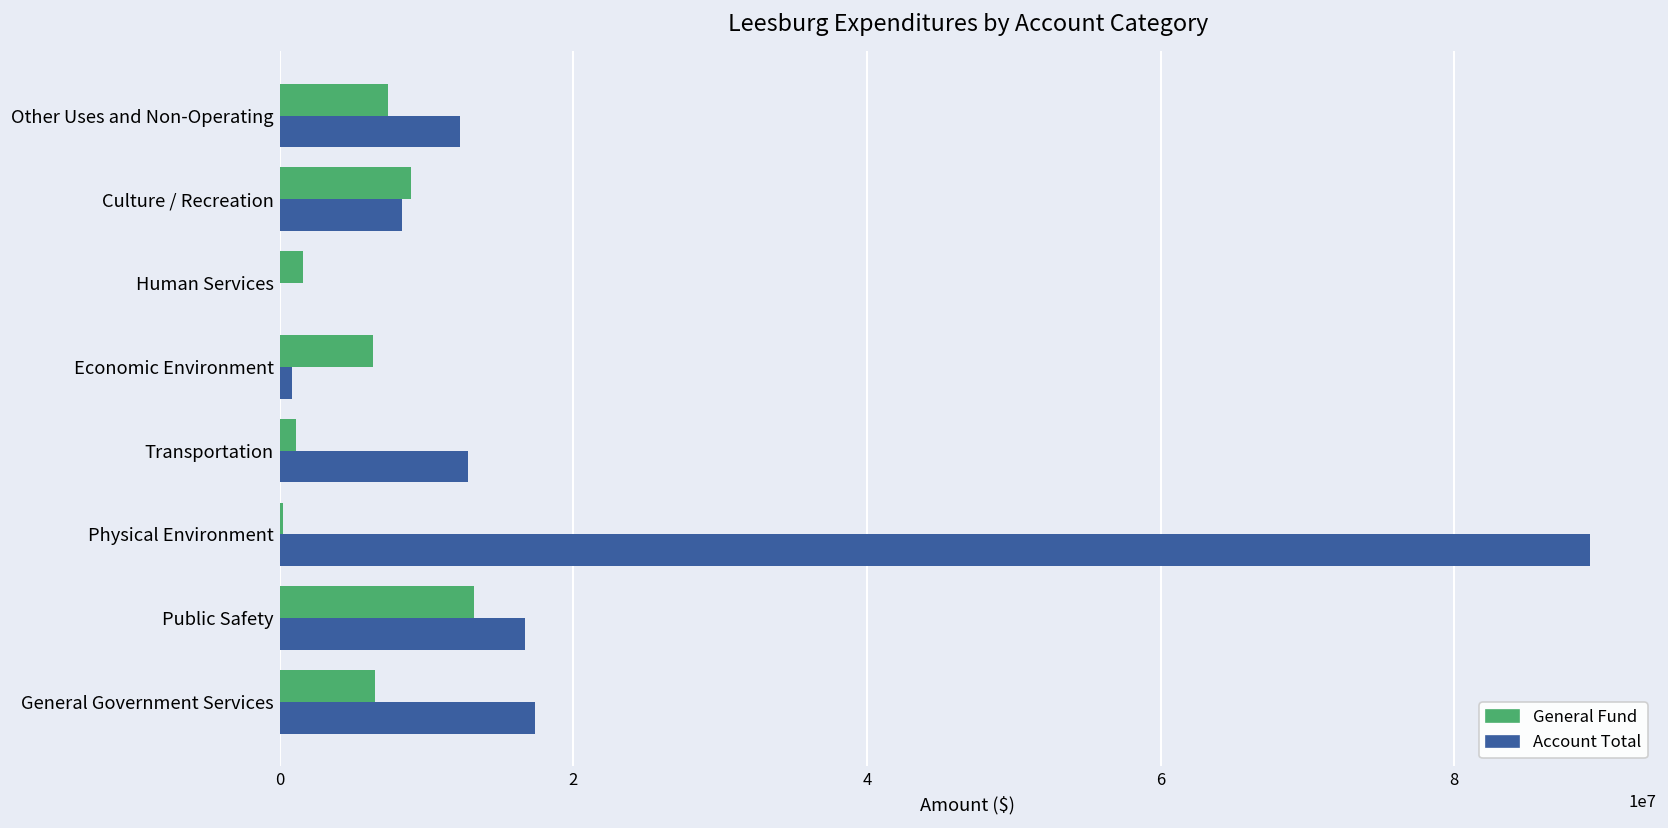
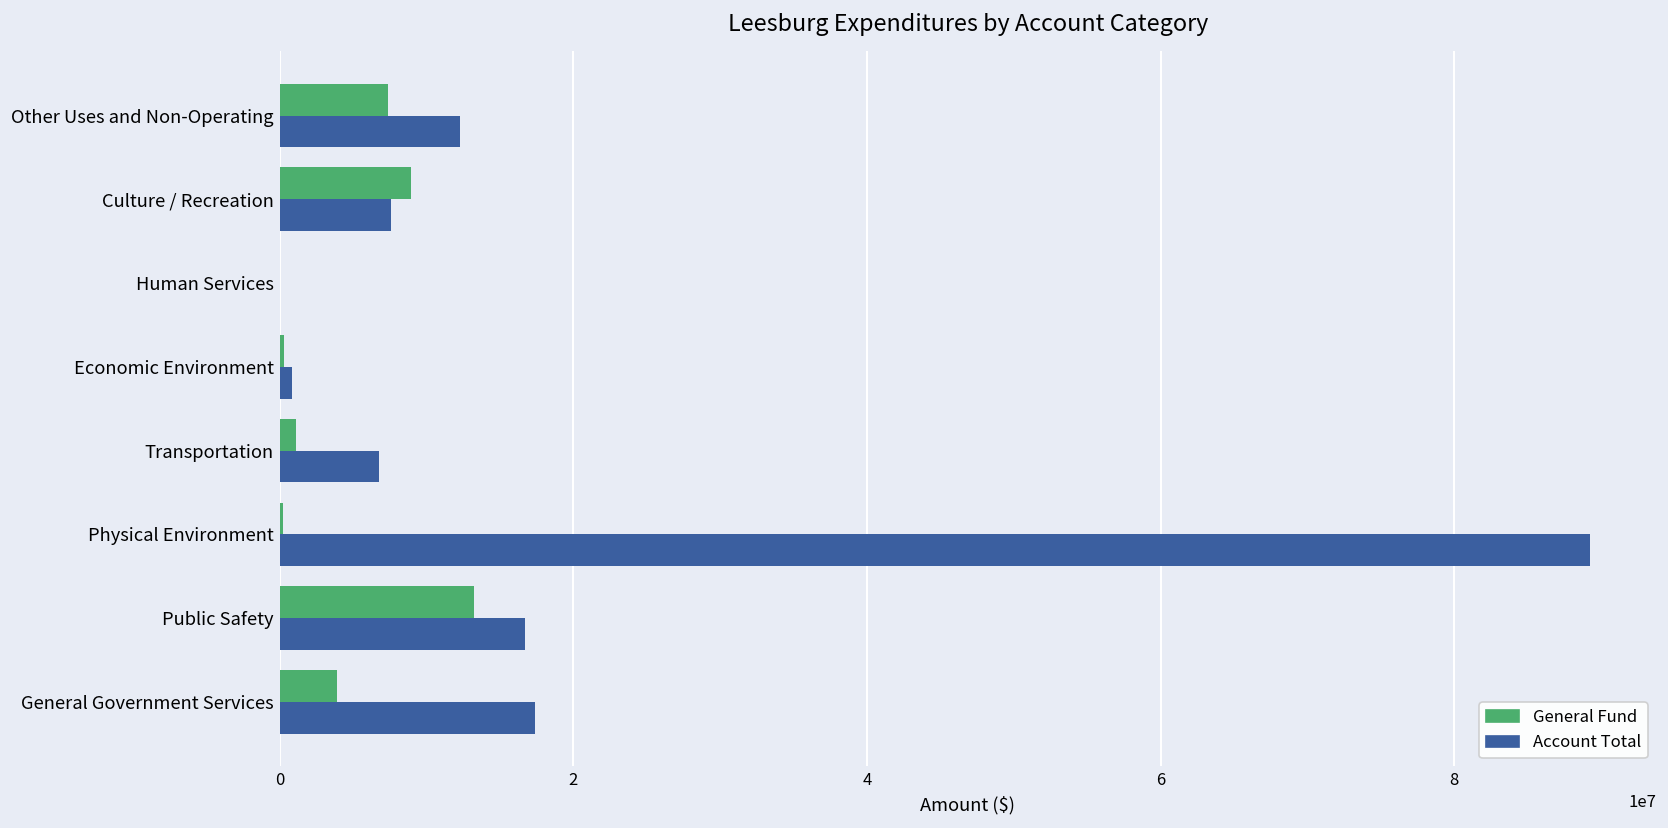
Account Total, Culture / Recreation: 8400000 -> 7600000
General Fund, Human Services: 1600000 -> 0
General Fund, Economic Environment: 6400000 -> 300000
Account Total, Transportation: 12800000 -> 6700000
General Fund, General Government Services: 6500000 -> 3900000
